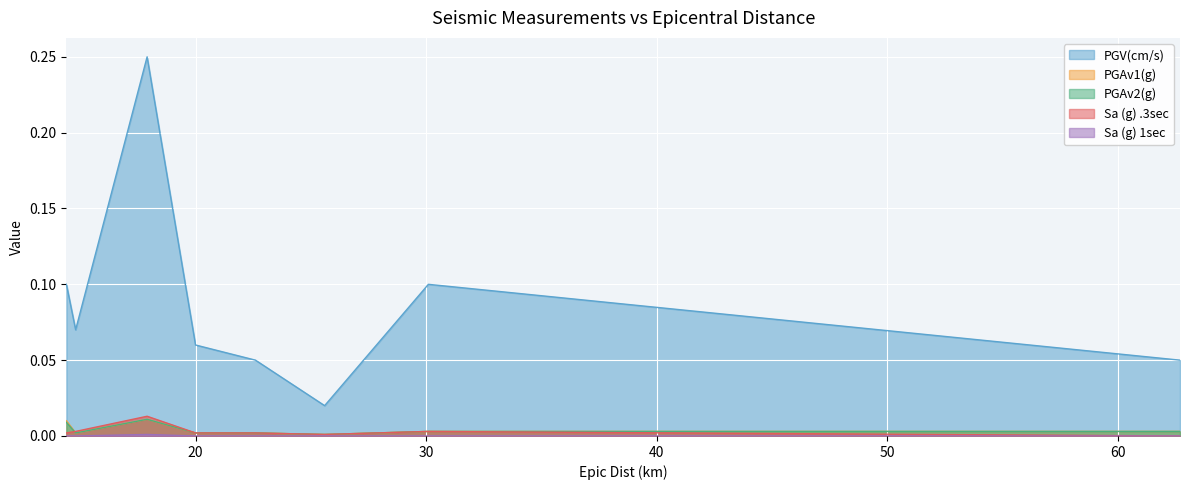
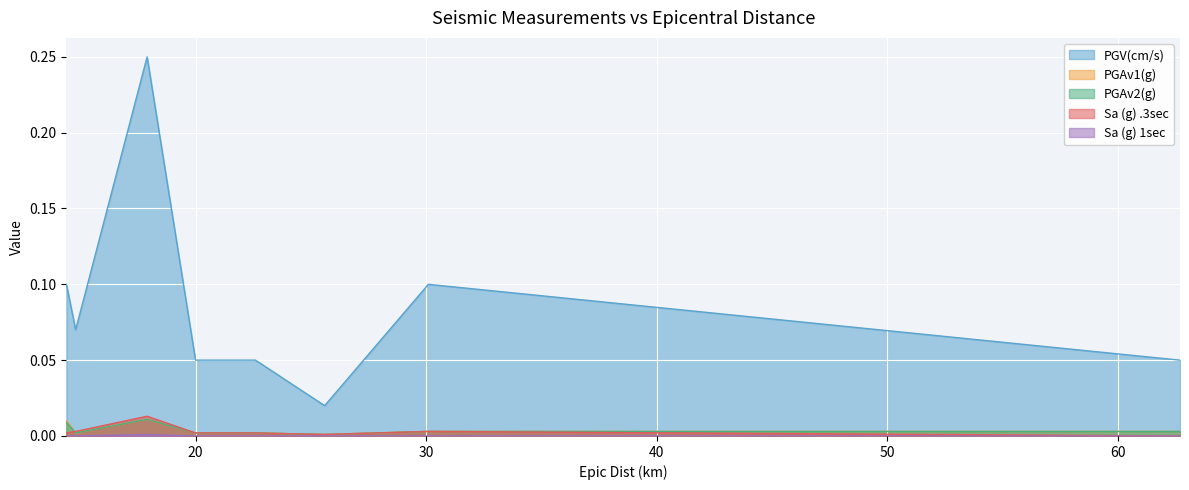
PGV(cm/s), 20: 0.06 -> 0.05
